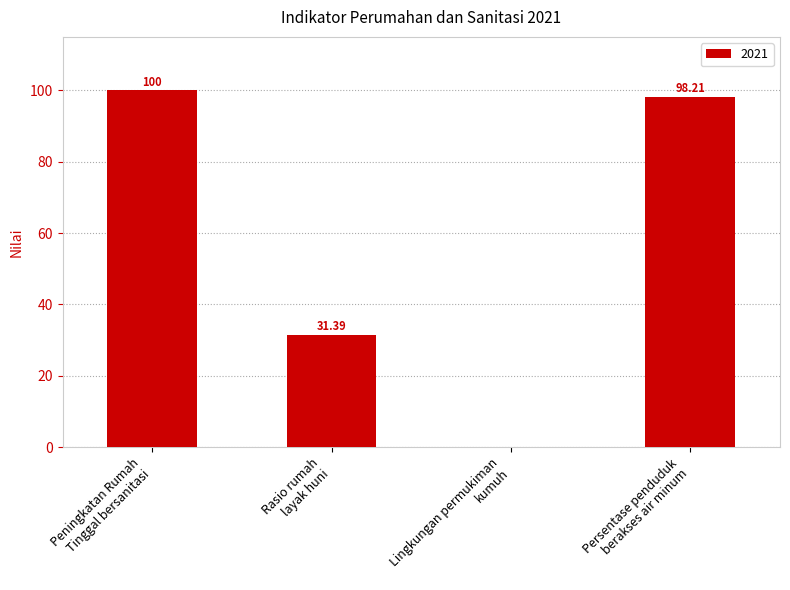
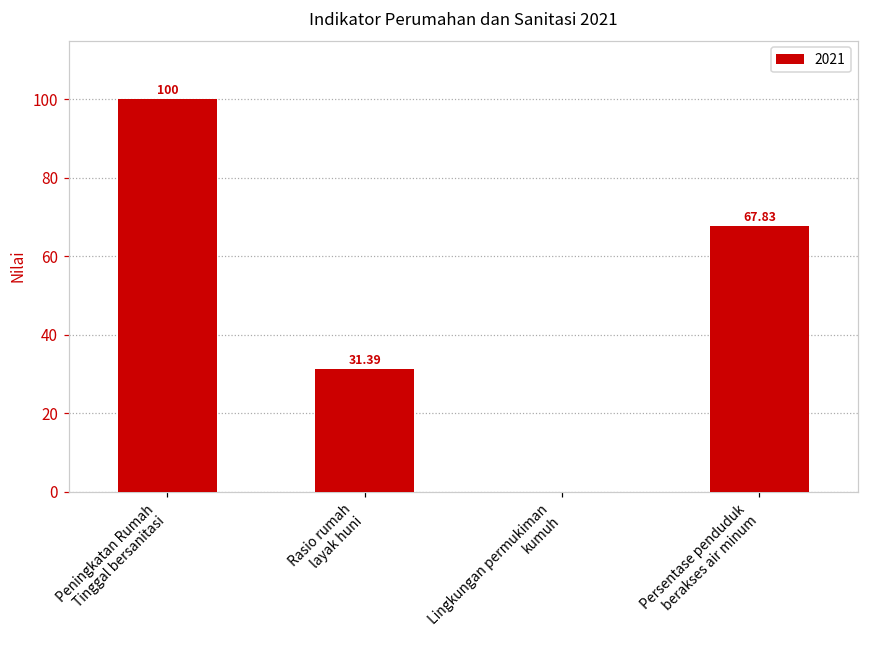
Persentase penduduk berakses air minum: 98.21 -> 67.83
